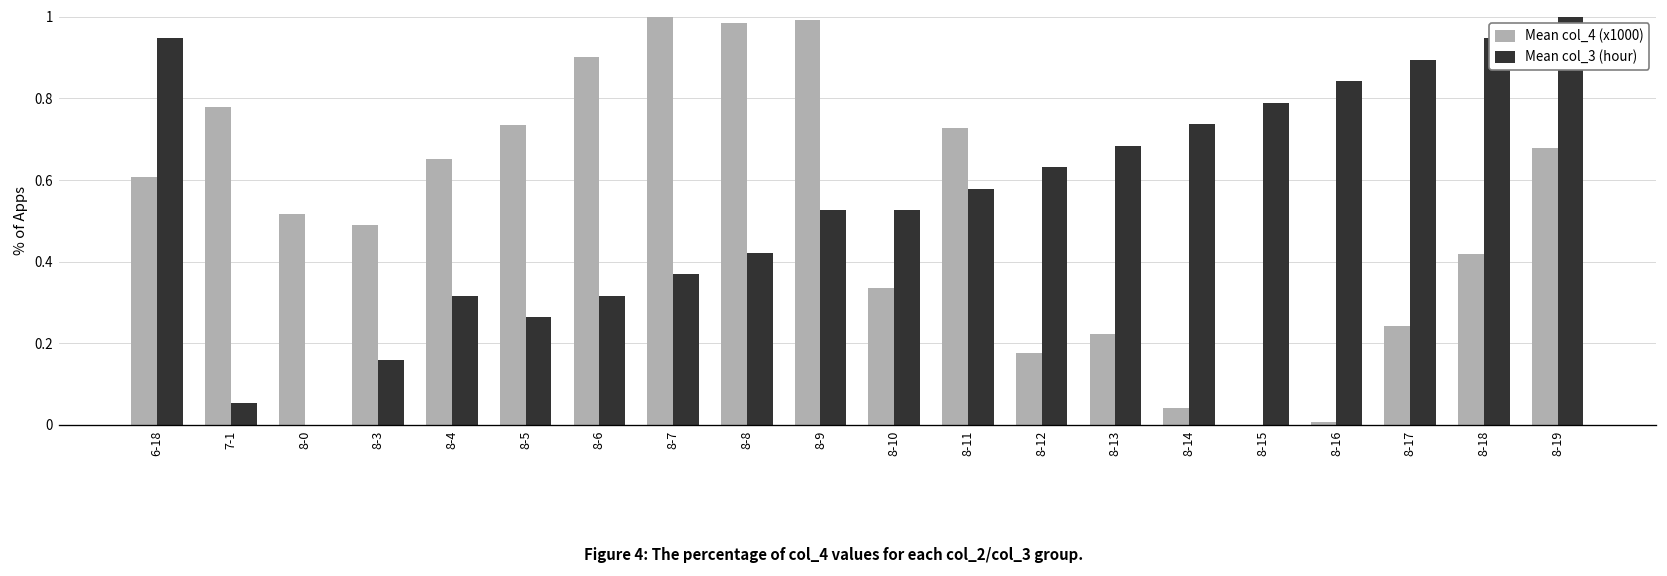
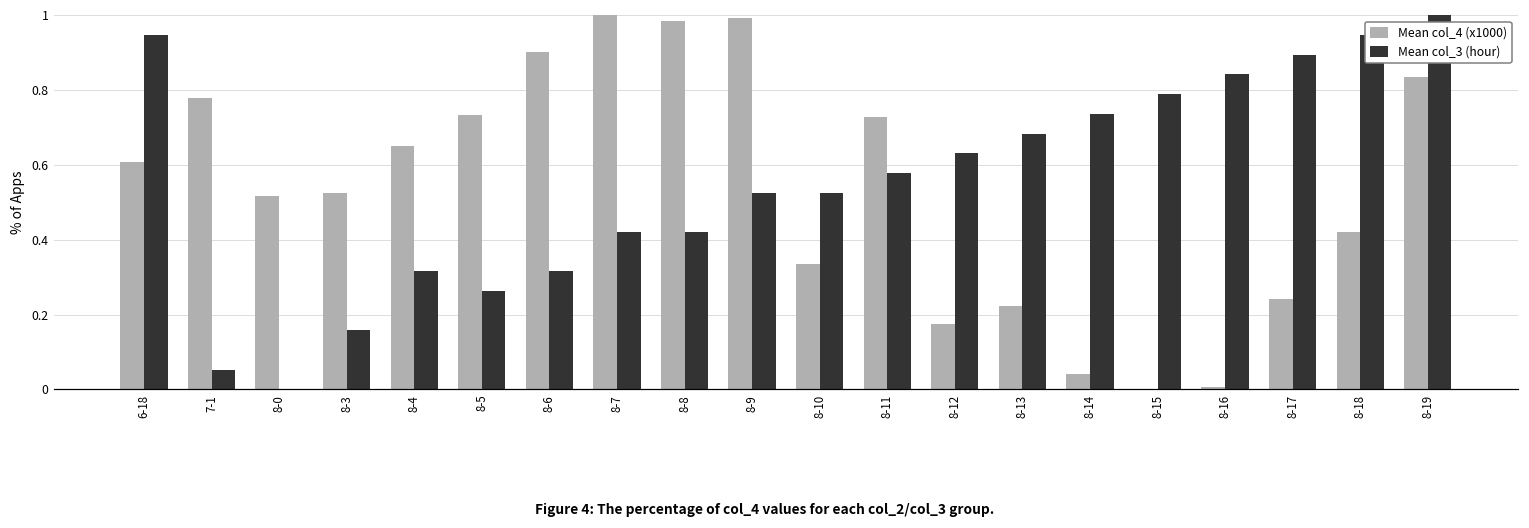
Mean col_4 (x1000), 8-3: 0.49 -> 0.52
Mean col_3 (hour), 8-7: 0.37 -> 0.42
Mean col_4 (x1000), 8-19: 0.68 -> 0.83
